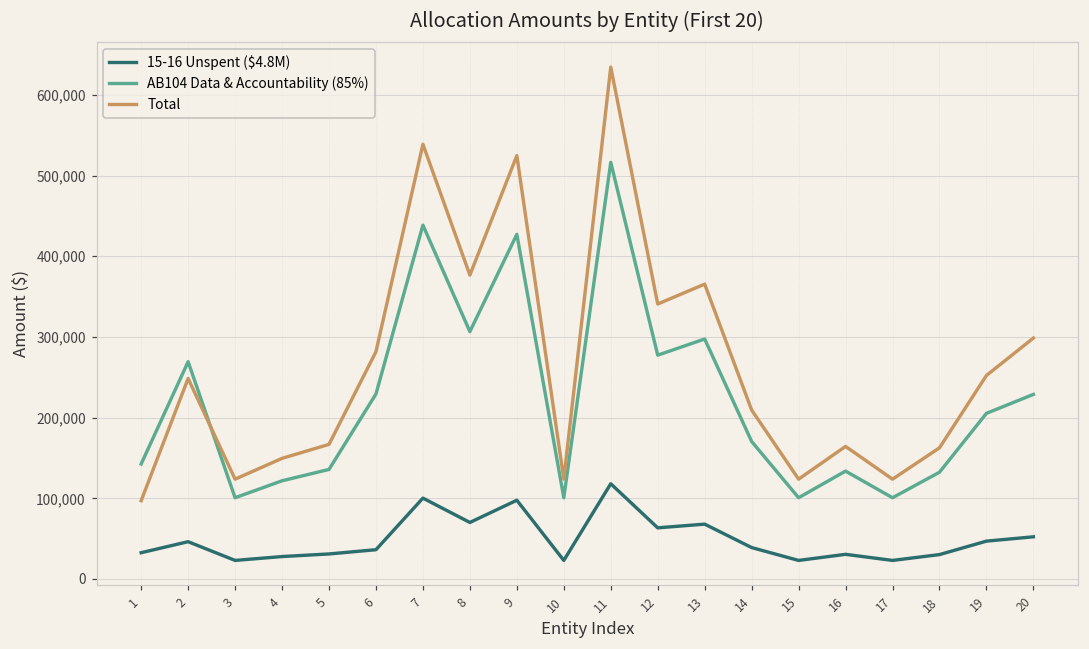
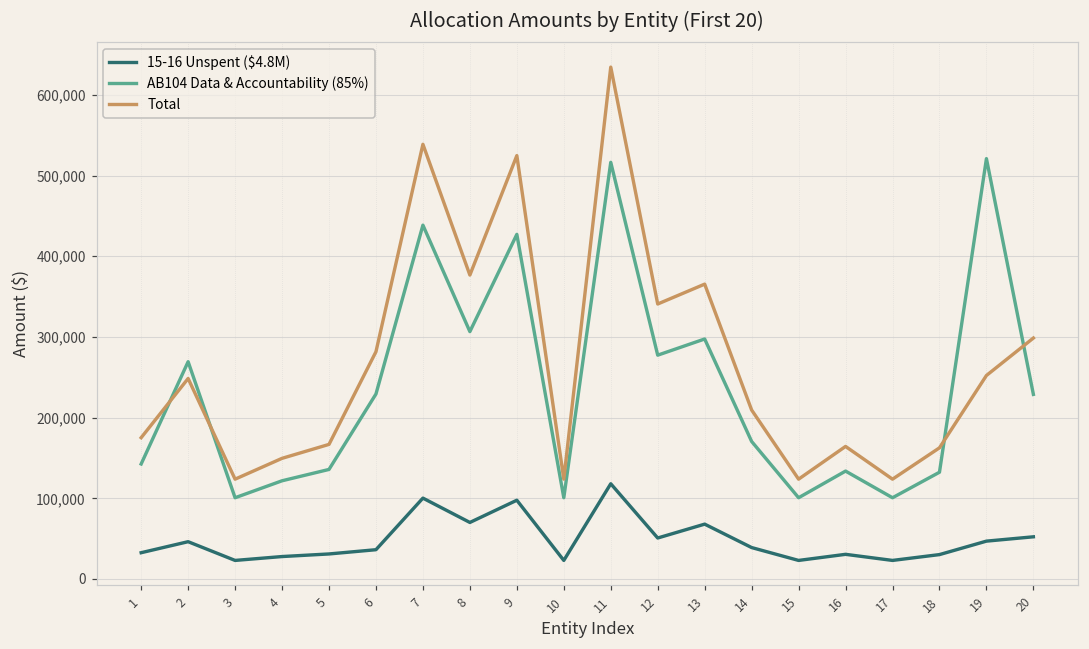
Total, 1: 100,000 -> 180,000
15-16 Unspent ($4.8M), 12: 60,000 -> 50,000
AB104 Data & Accountability (85%), 19: 210,000 -> 520,000
